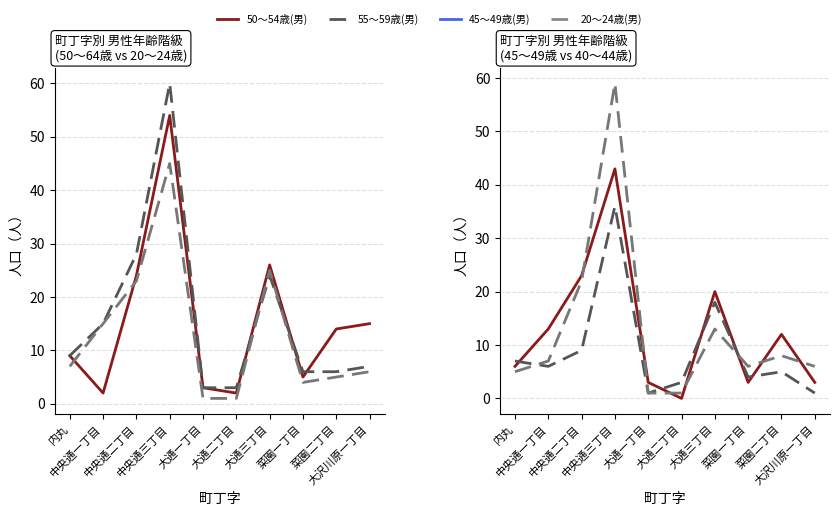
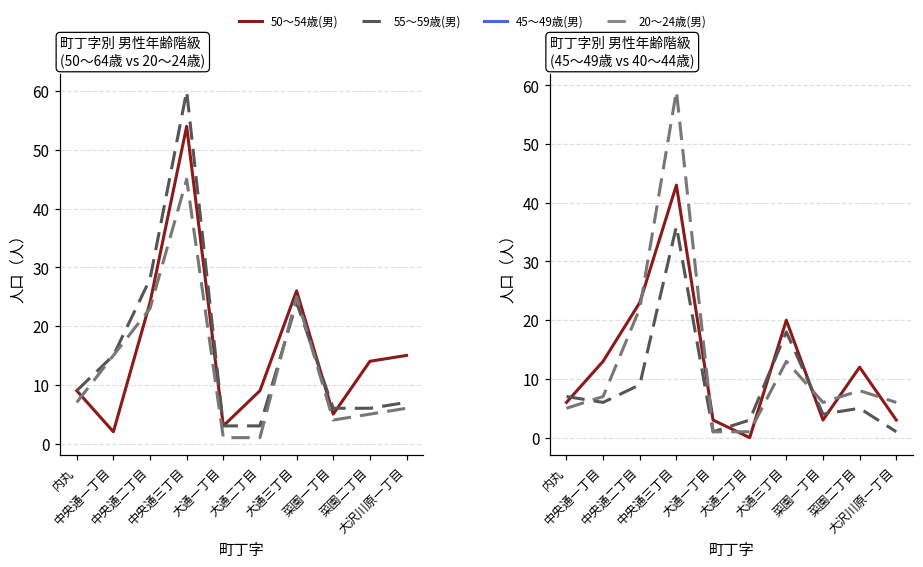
町丁字別 男性年齢階級 (50～64歳 vs 20～24歳), 50～54歳(男), 大通二丁目: 2 -> 9
